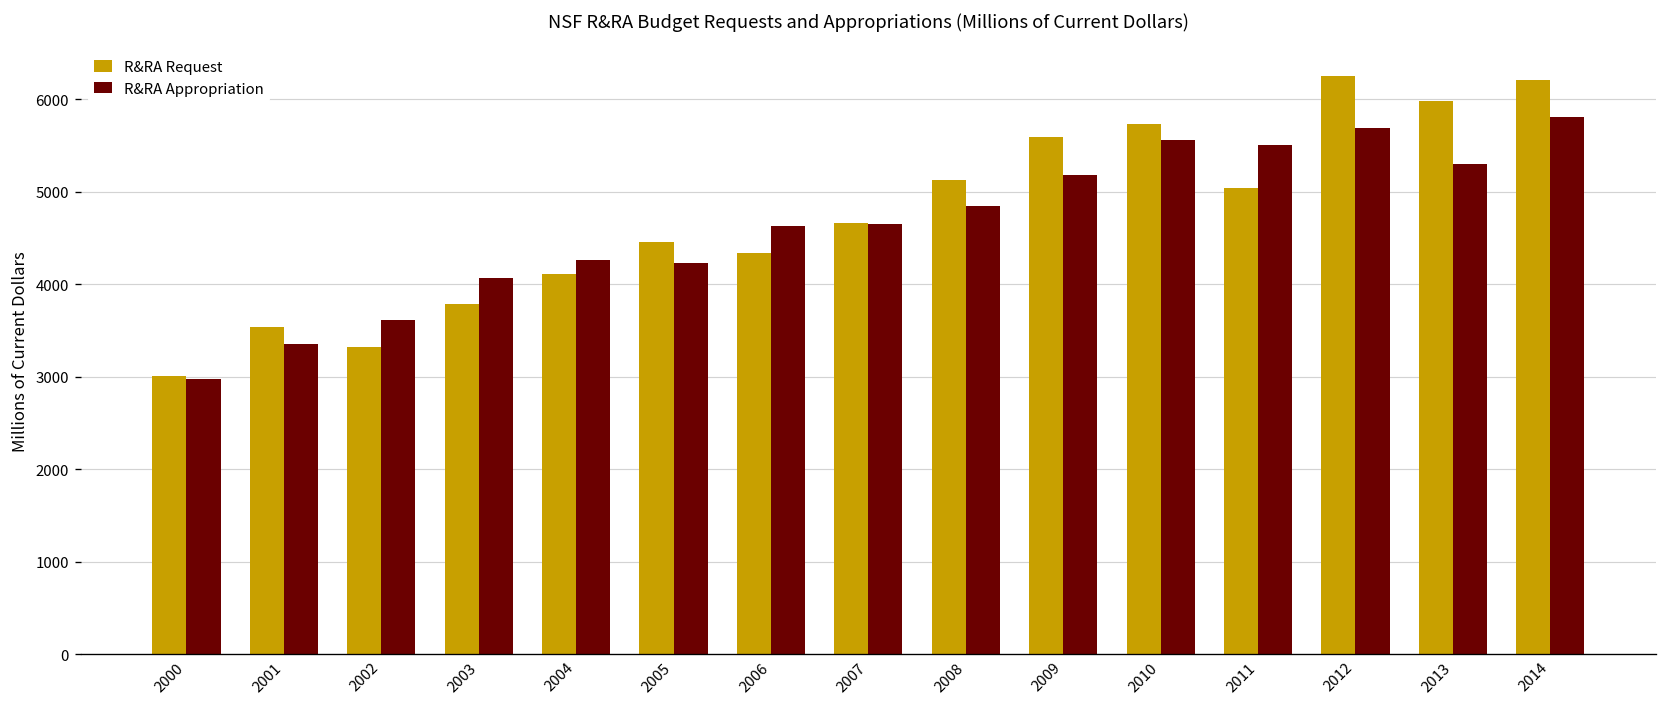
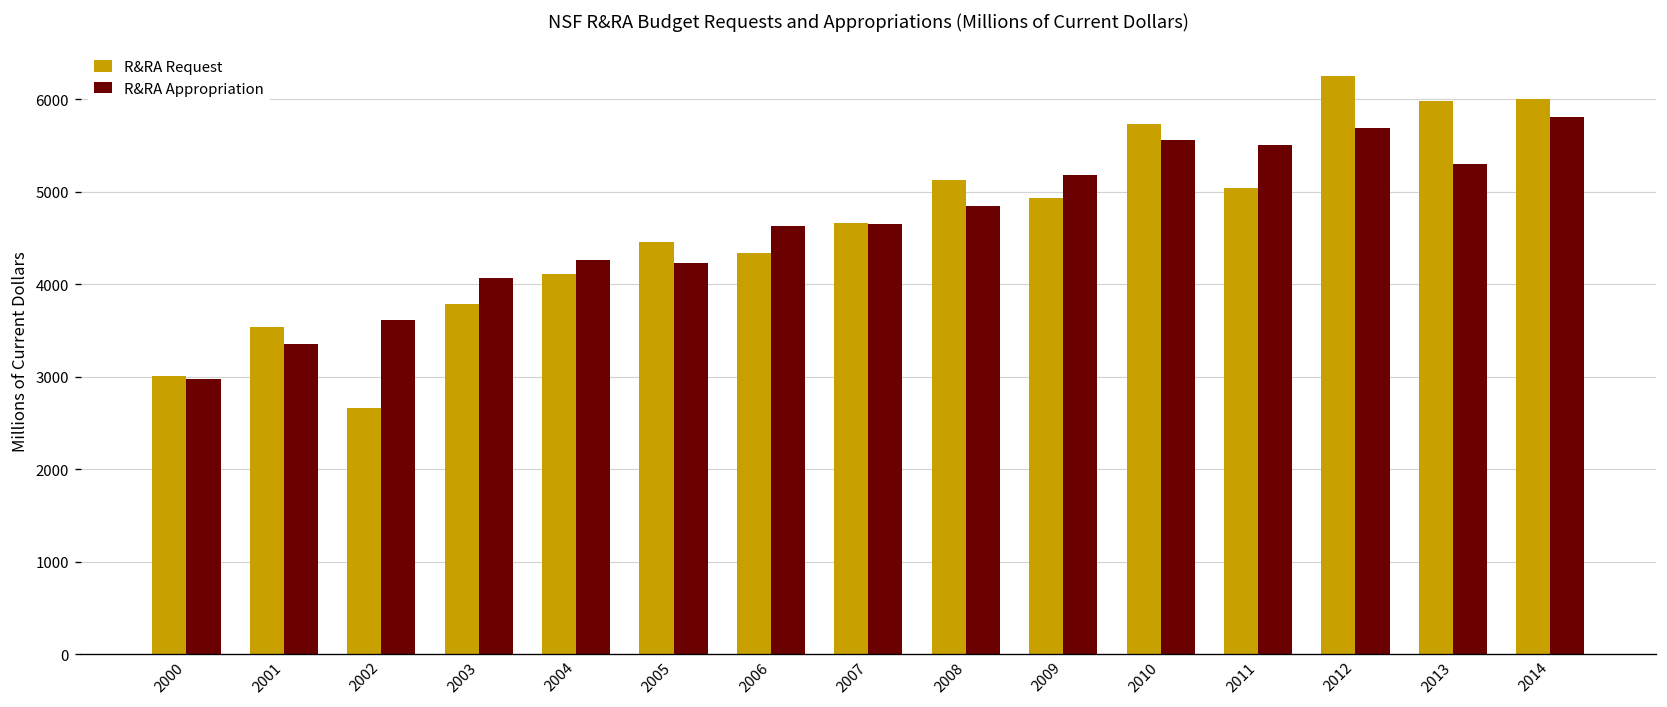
R&RA Request, 2002: 3300 -> 2700
R&RA Request, 2009: 5600 -> 4900
R&RA Request, 2014: 6200 -> 6000
